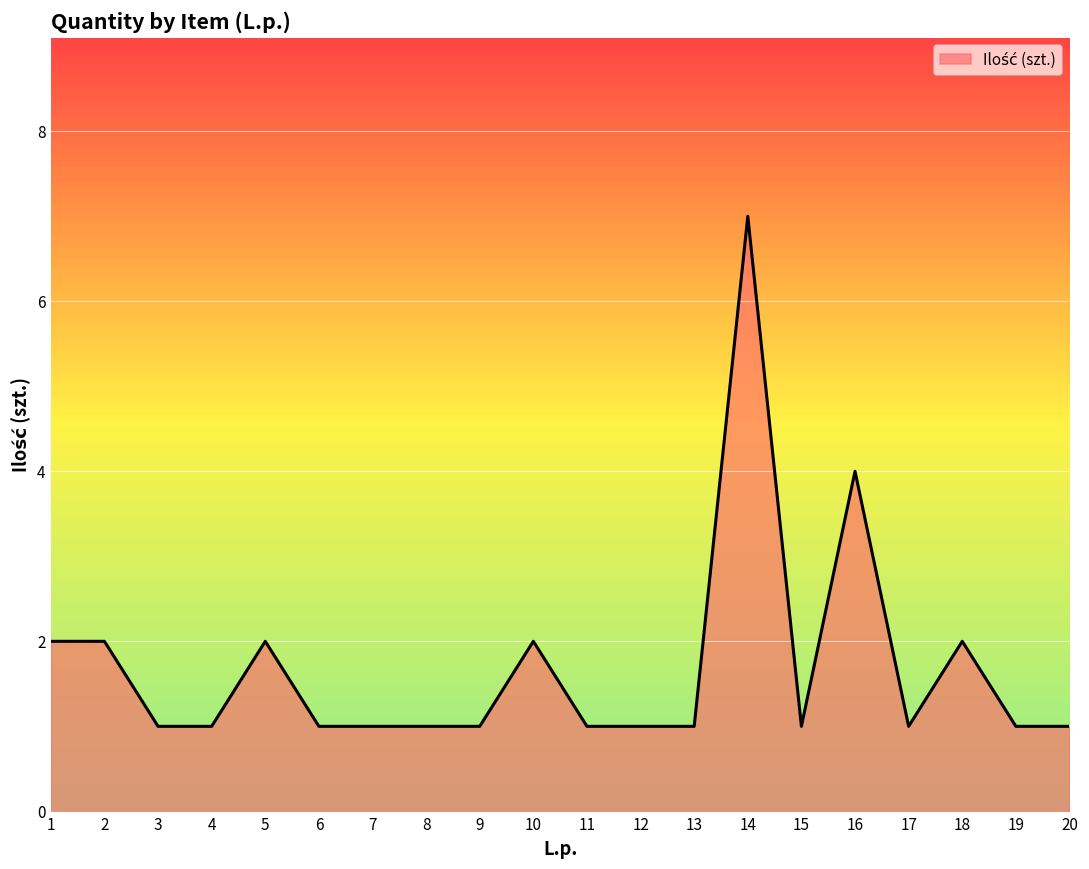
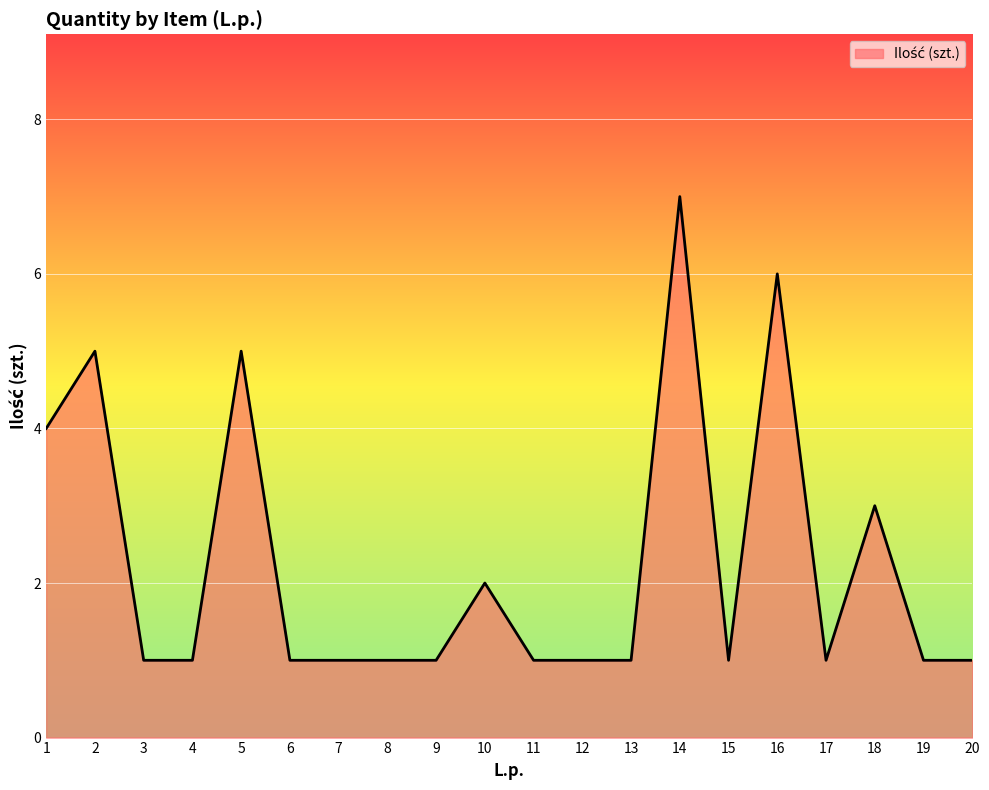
1: 2 -> 4
2: 2 -> 5
5: 2 -> 5
16: 4 -> 6
18: 2 -> 3
